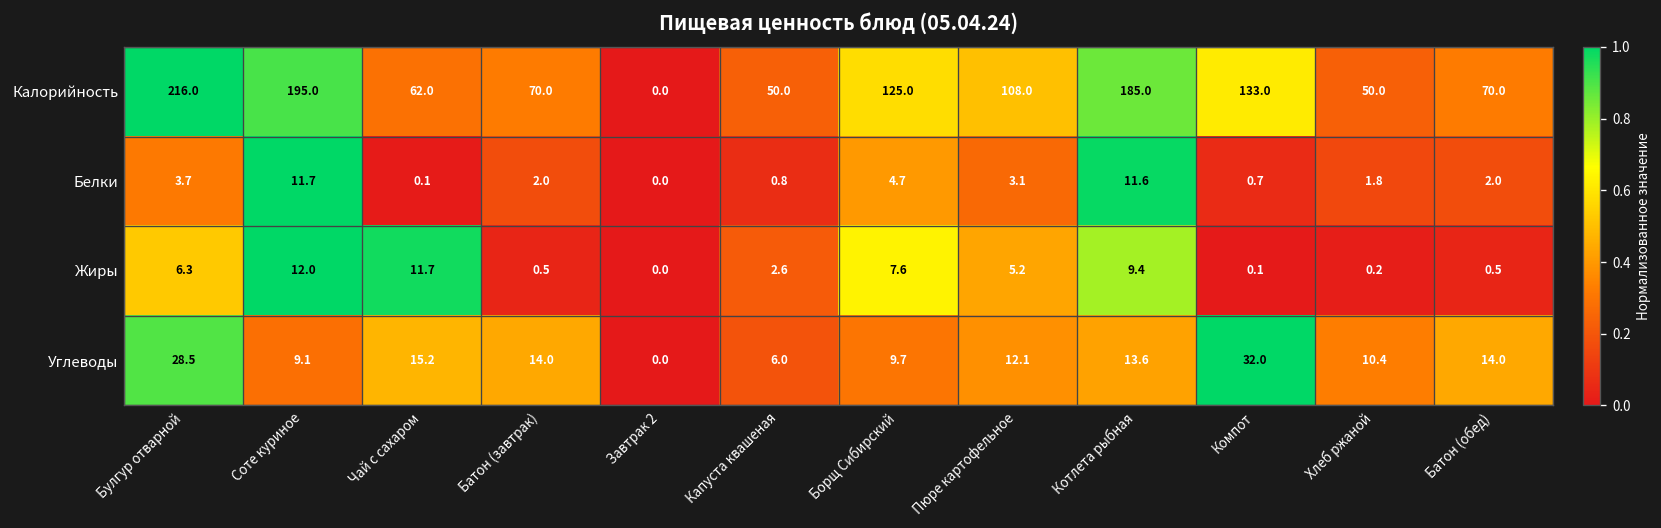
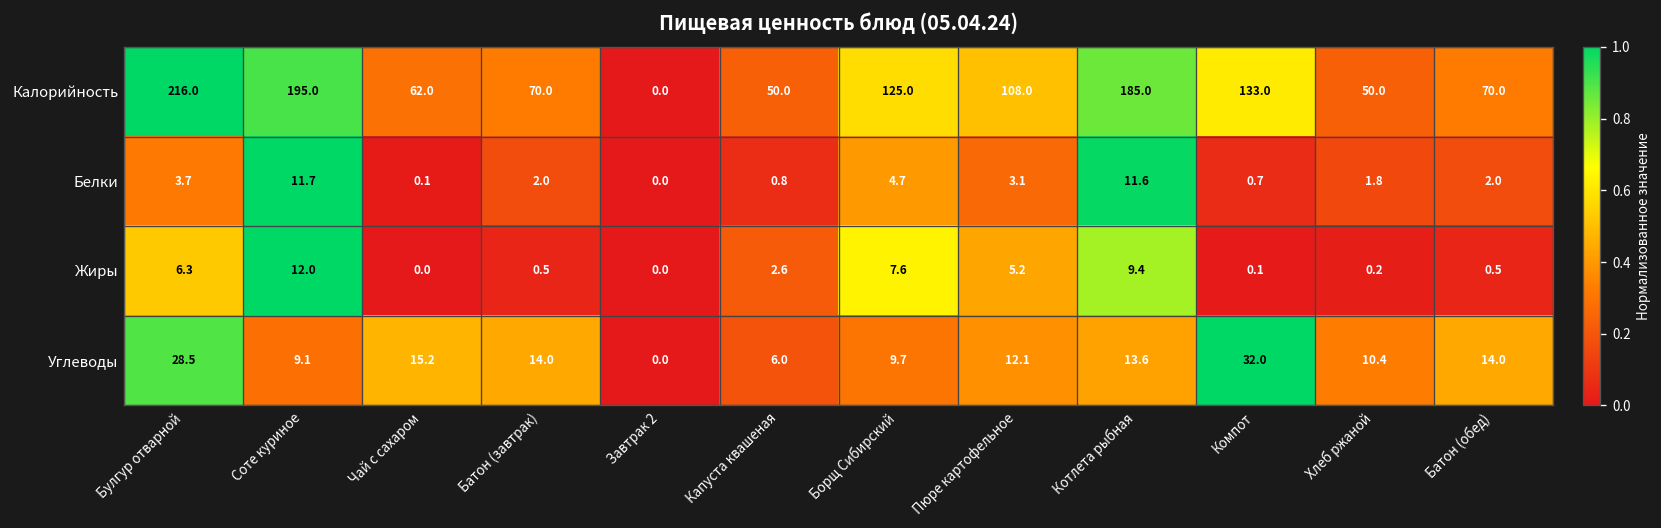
Жиры, Чай с сахаром: 11.7 -> 0.0
